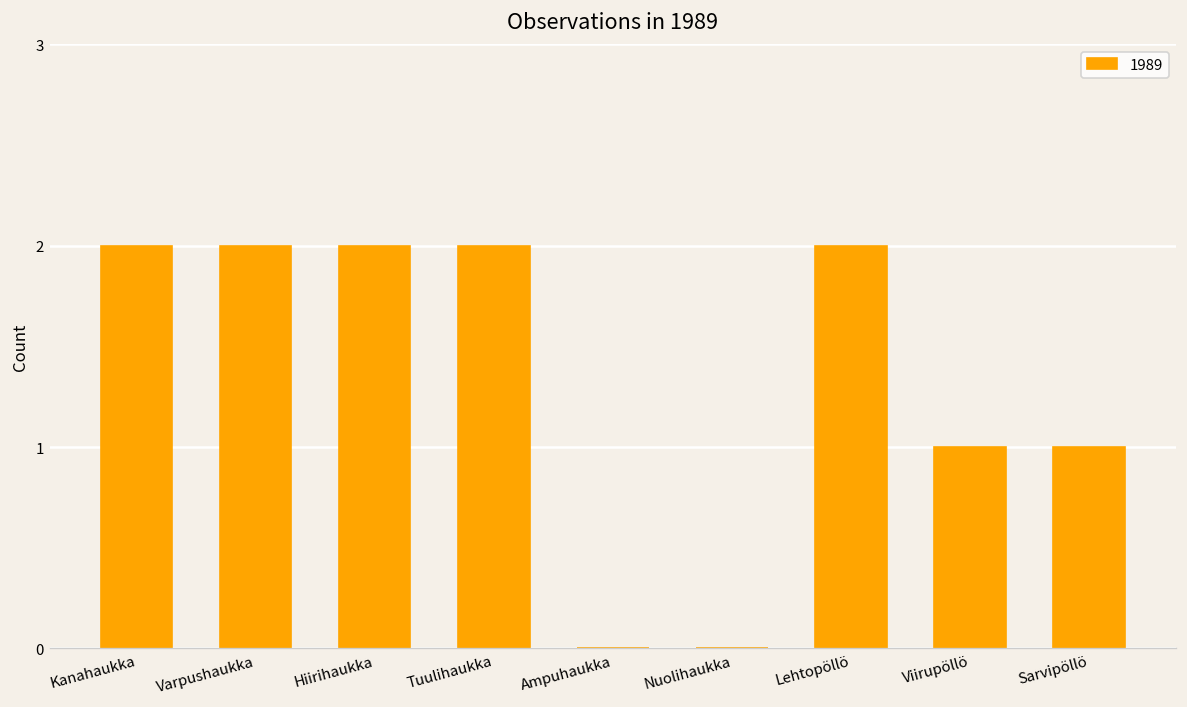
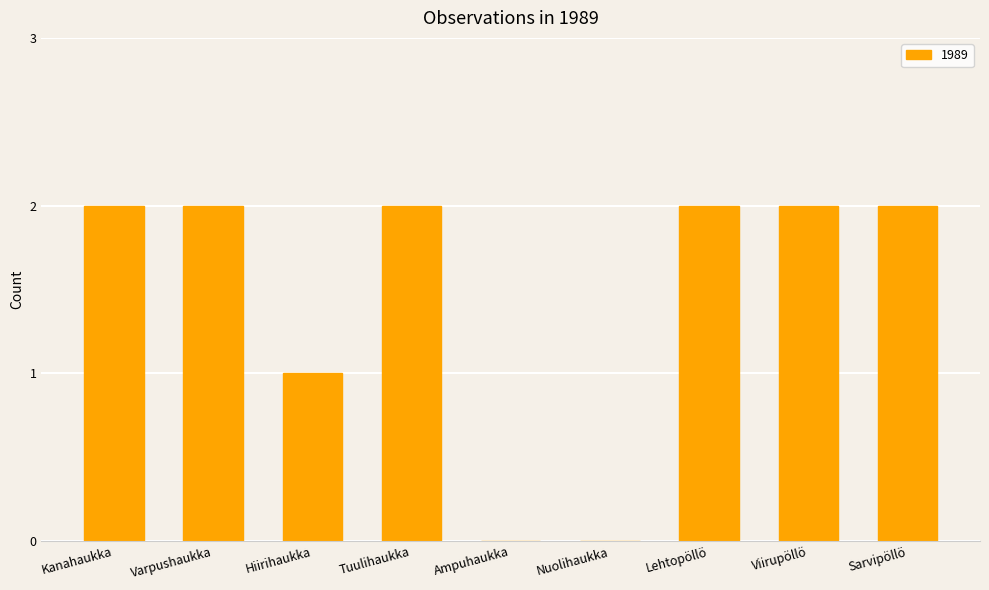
Hiirihaukka: 2 -> 1
Viirupöllö: 1 -> 2
Sarvipöllö: 1 -> 2
